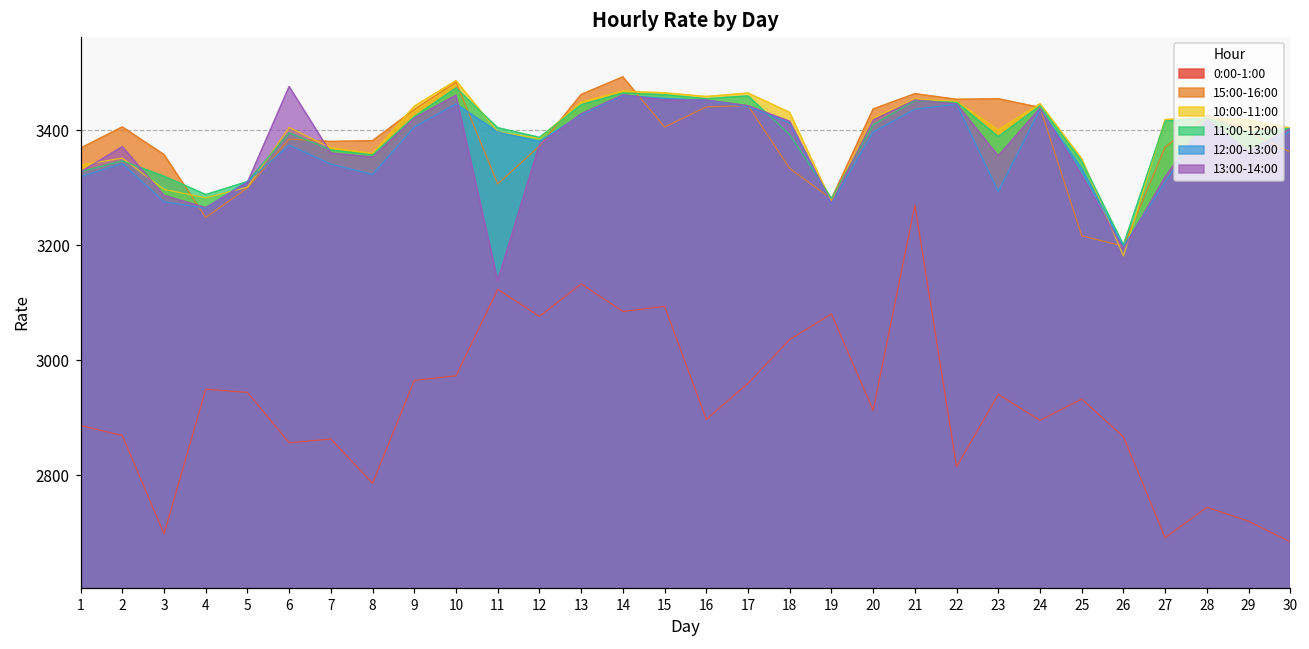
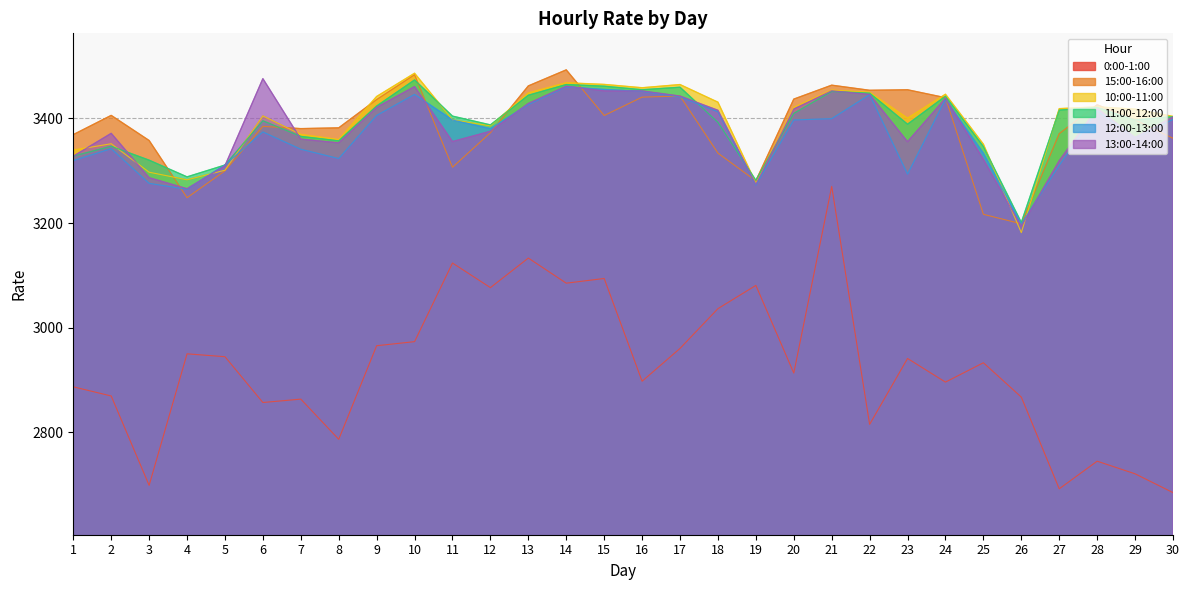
13:00-14:00, 11: 3140 -> 3360
12:00-13:00, 21: 3440 -> 3400
